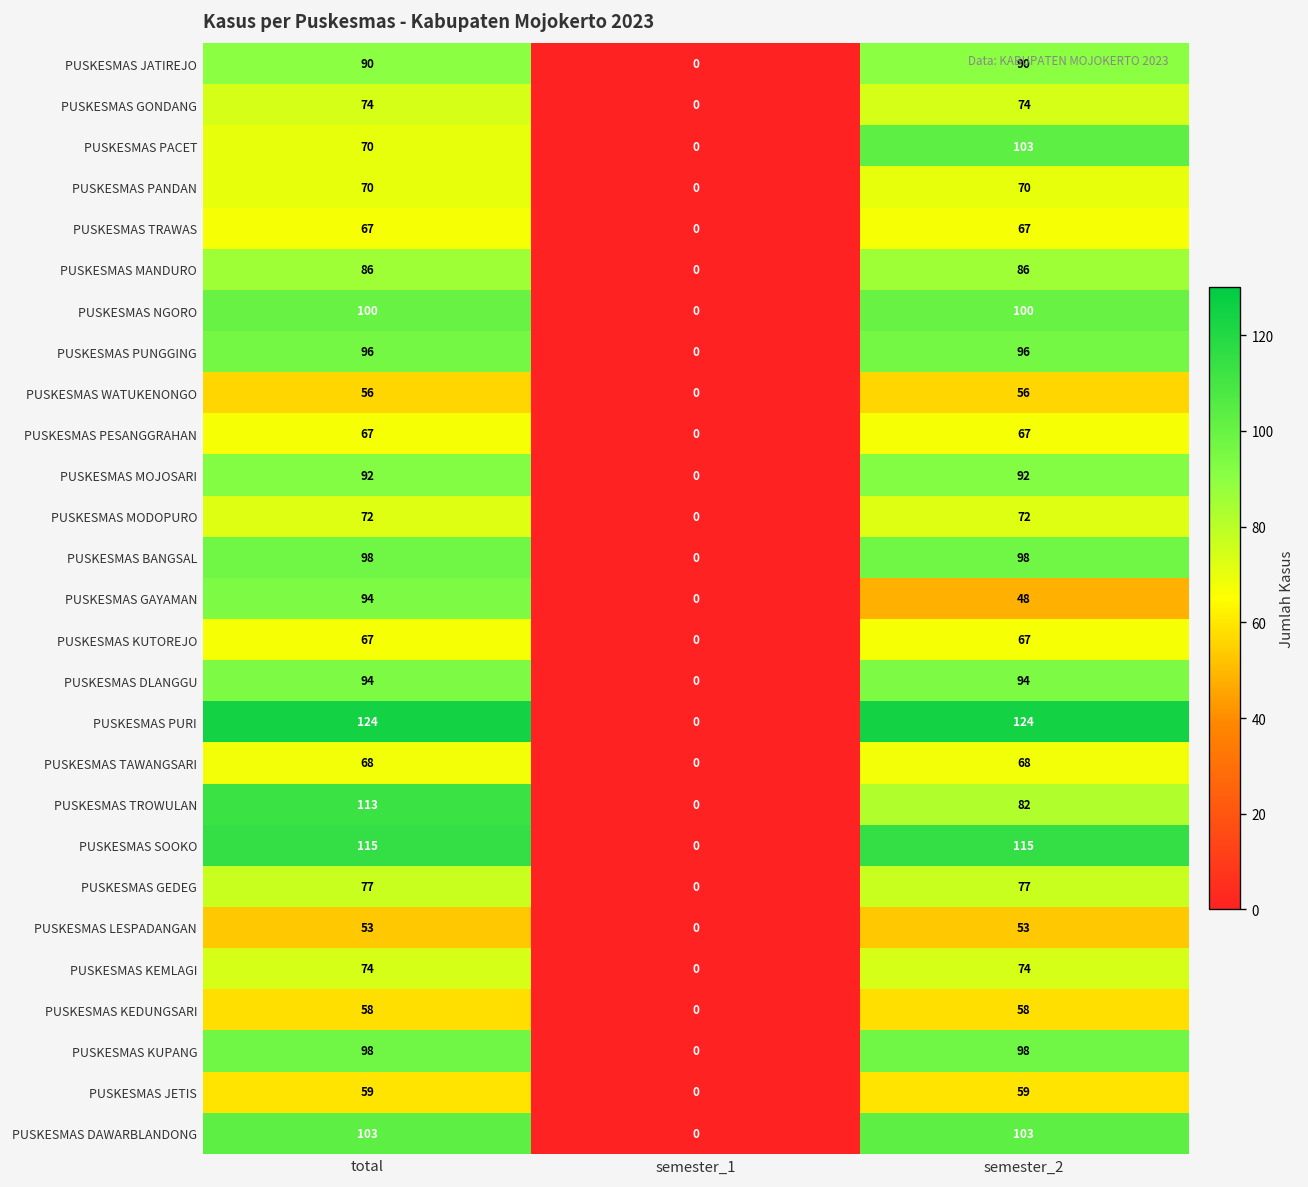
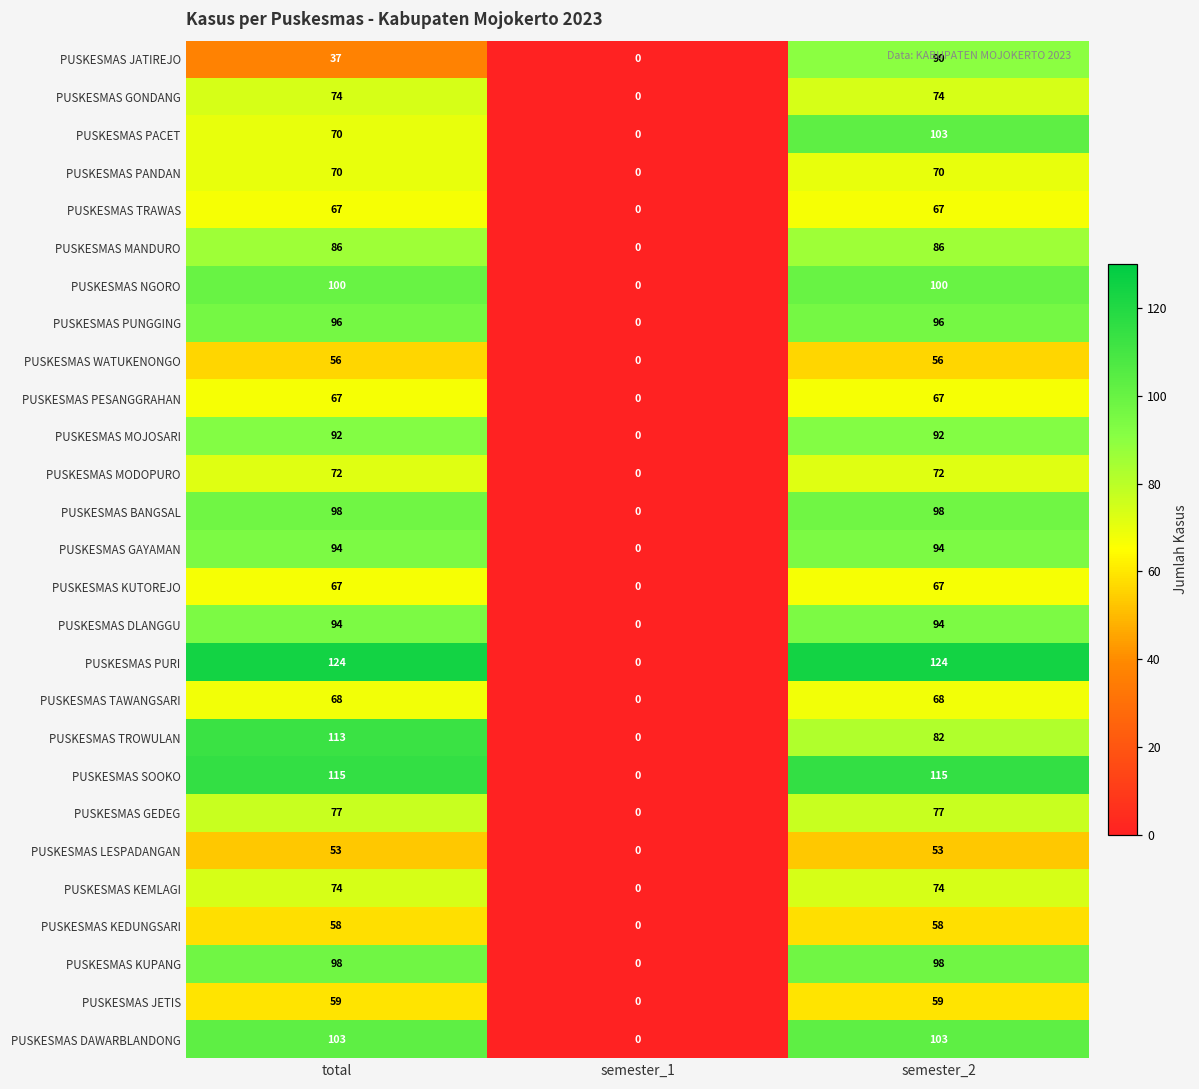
PUSKESMAS JATIREJO, total: 90 -> 37
PUSKESMAS GAYAMAN, semester_2: 48 -> 94
